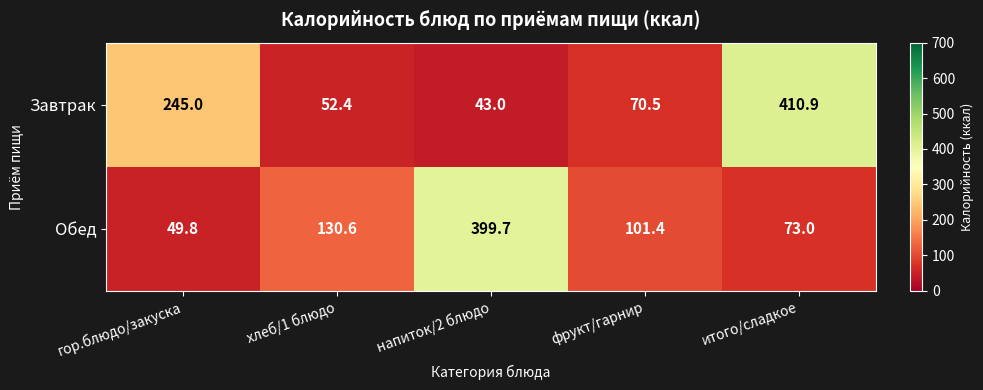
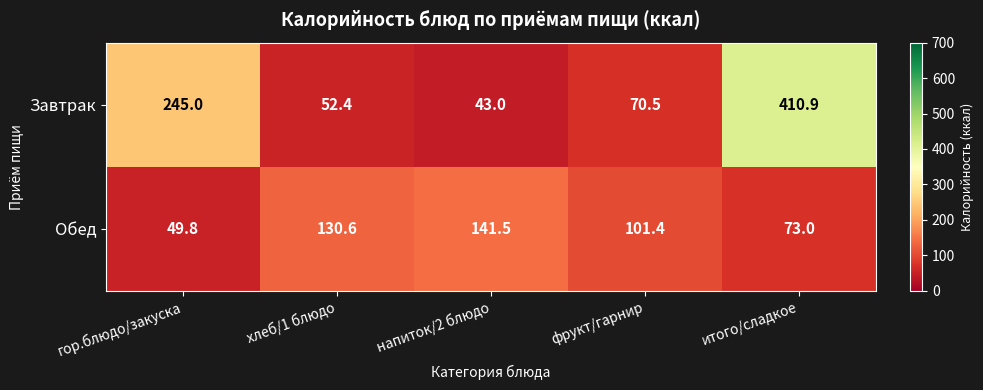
Обед, напиток/2 блюдо: 399.7 -> 141.5
